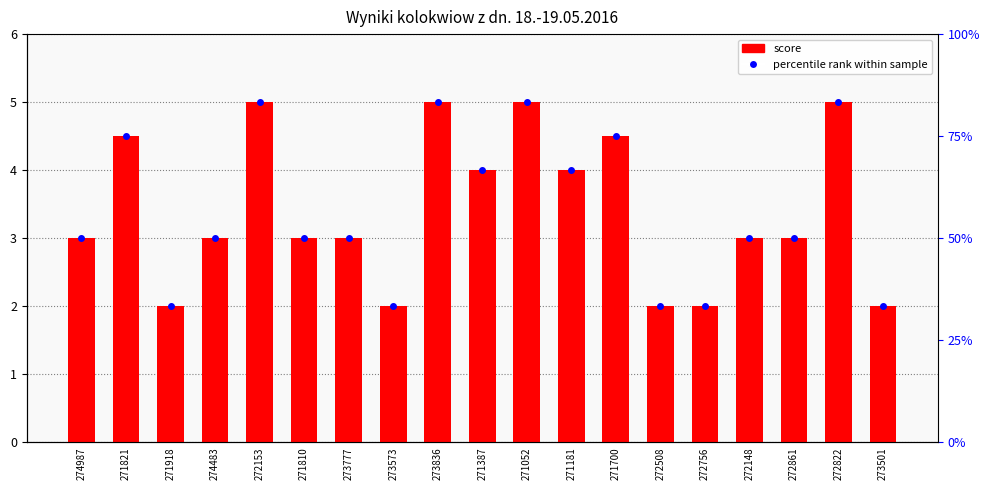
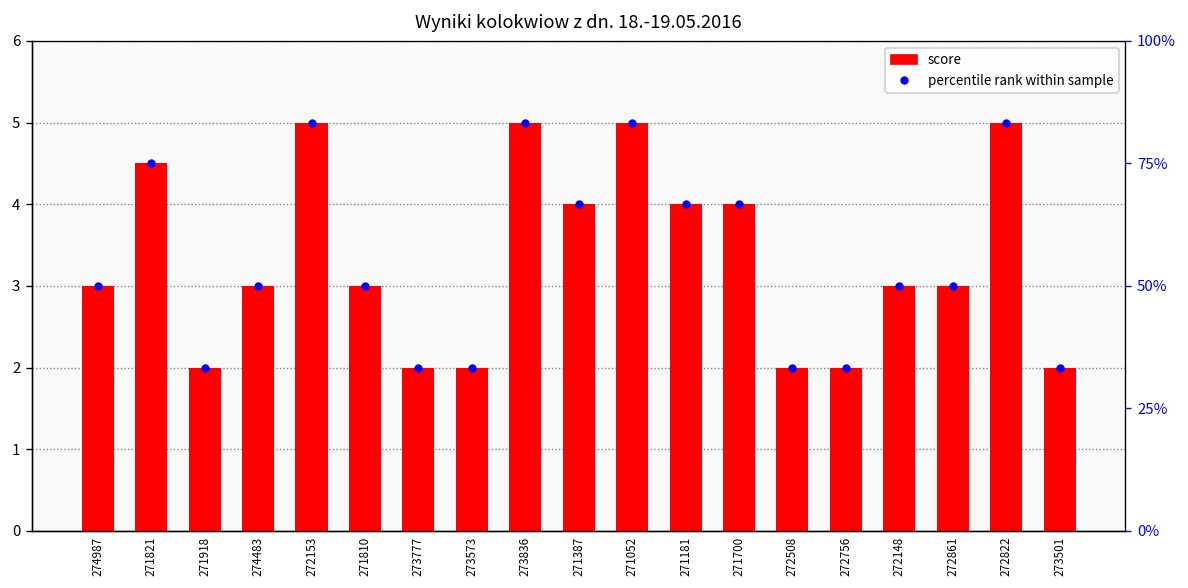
score, 273777: 3 -> 2
score, 271700: 4.5 -> 4.0
